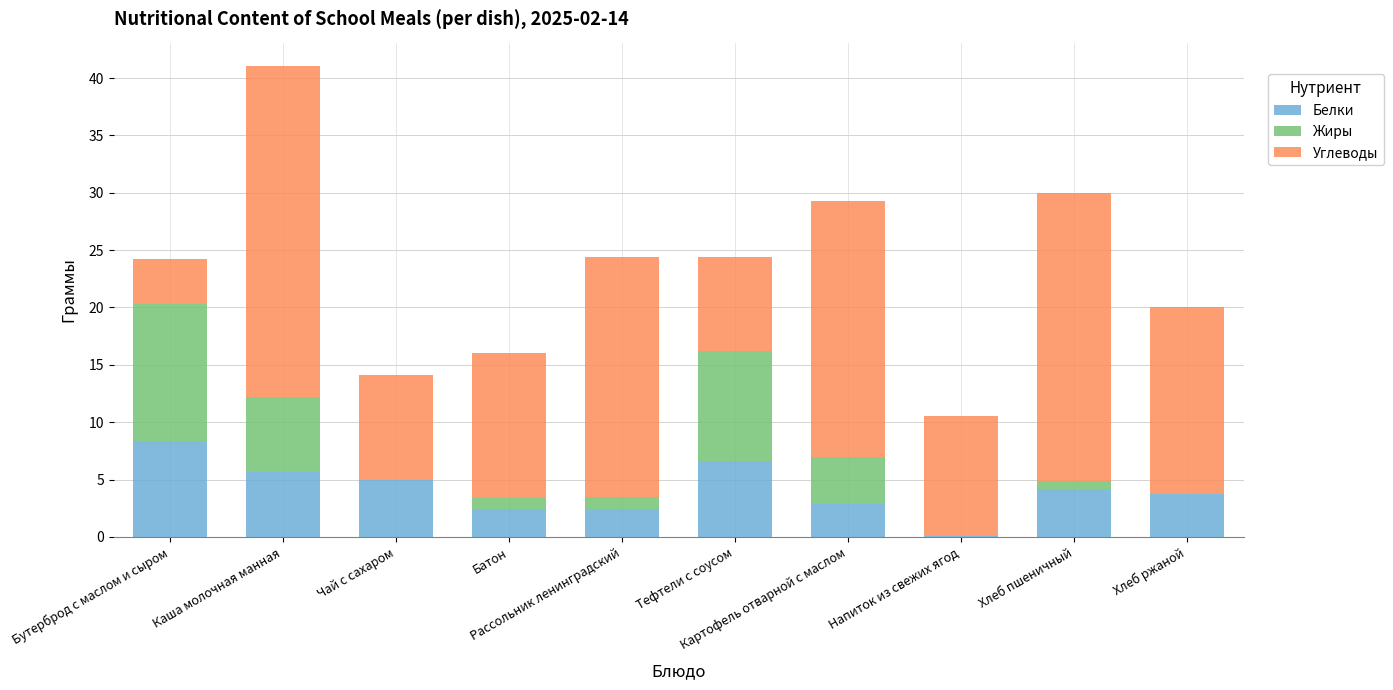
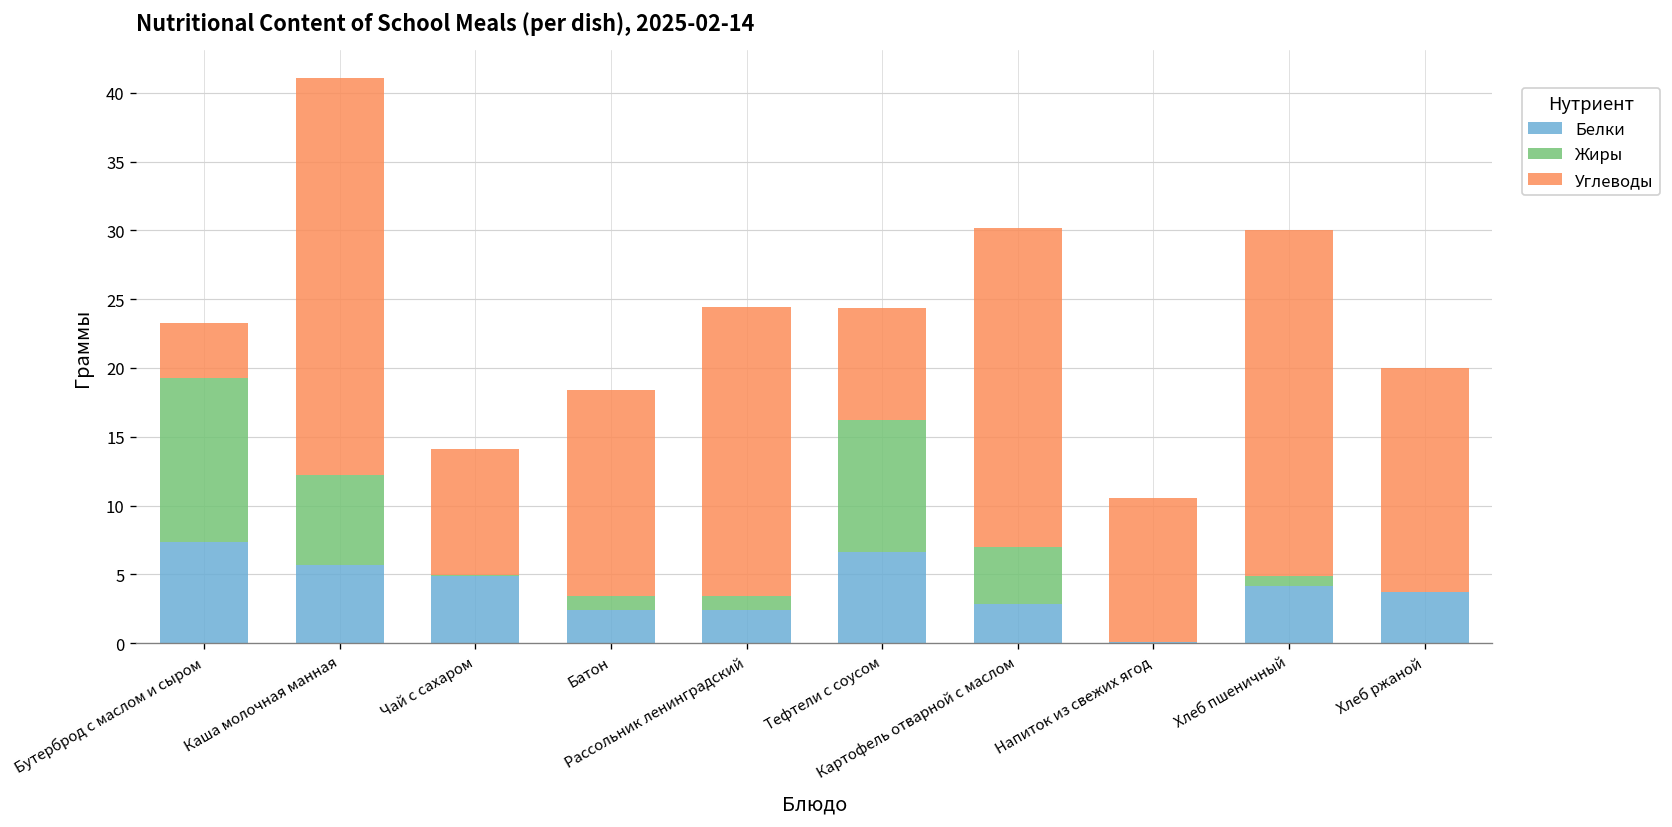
Белки, Бутерброд с маслом и сыром: 8.4 -> 7.4
Углеводы, Батон: 12.6 -> 15.0
Углеводы, Картофель отварной с маслом: 22.3 -> 23.2
